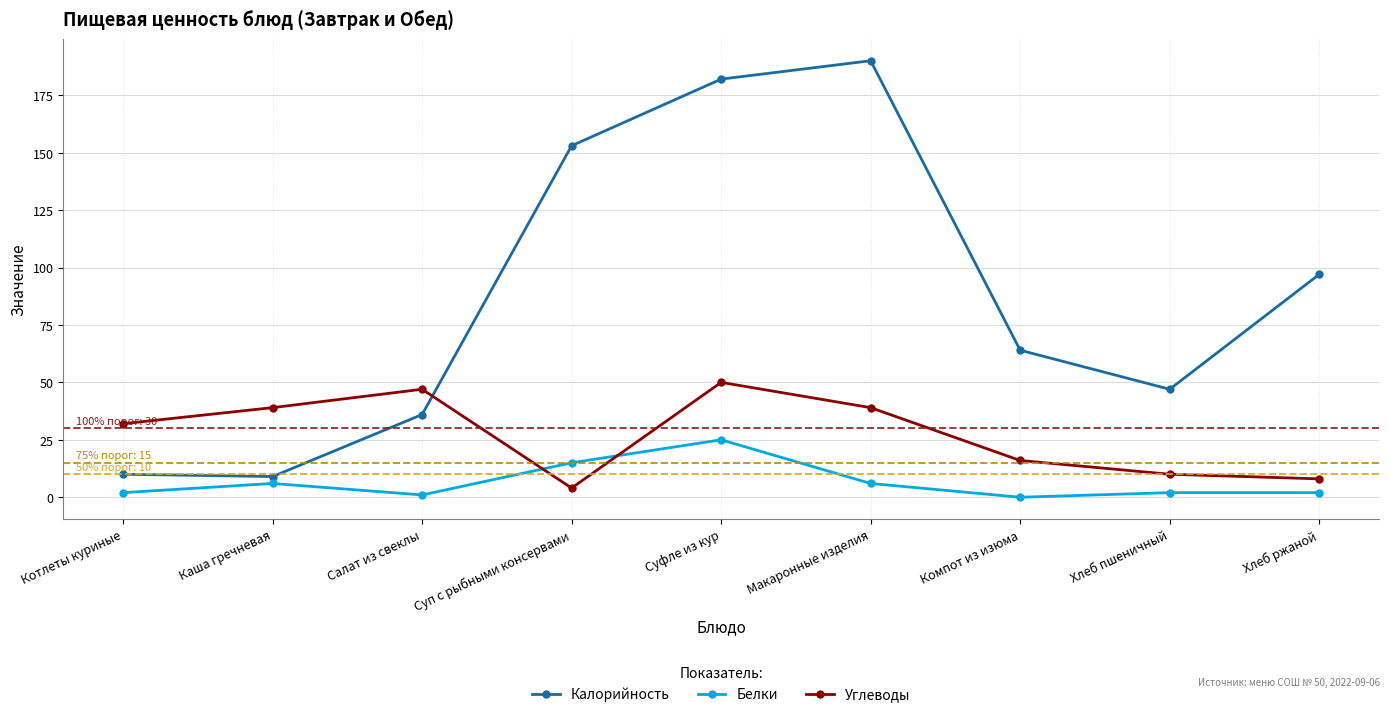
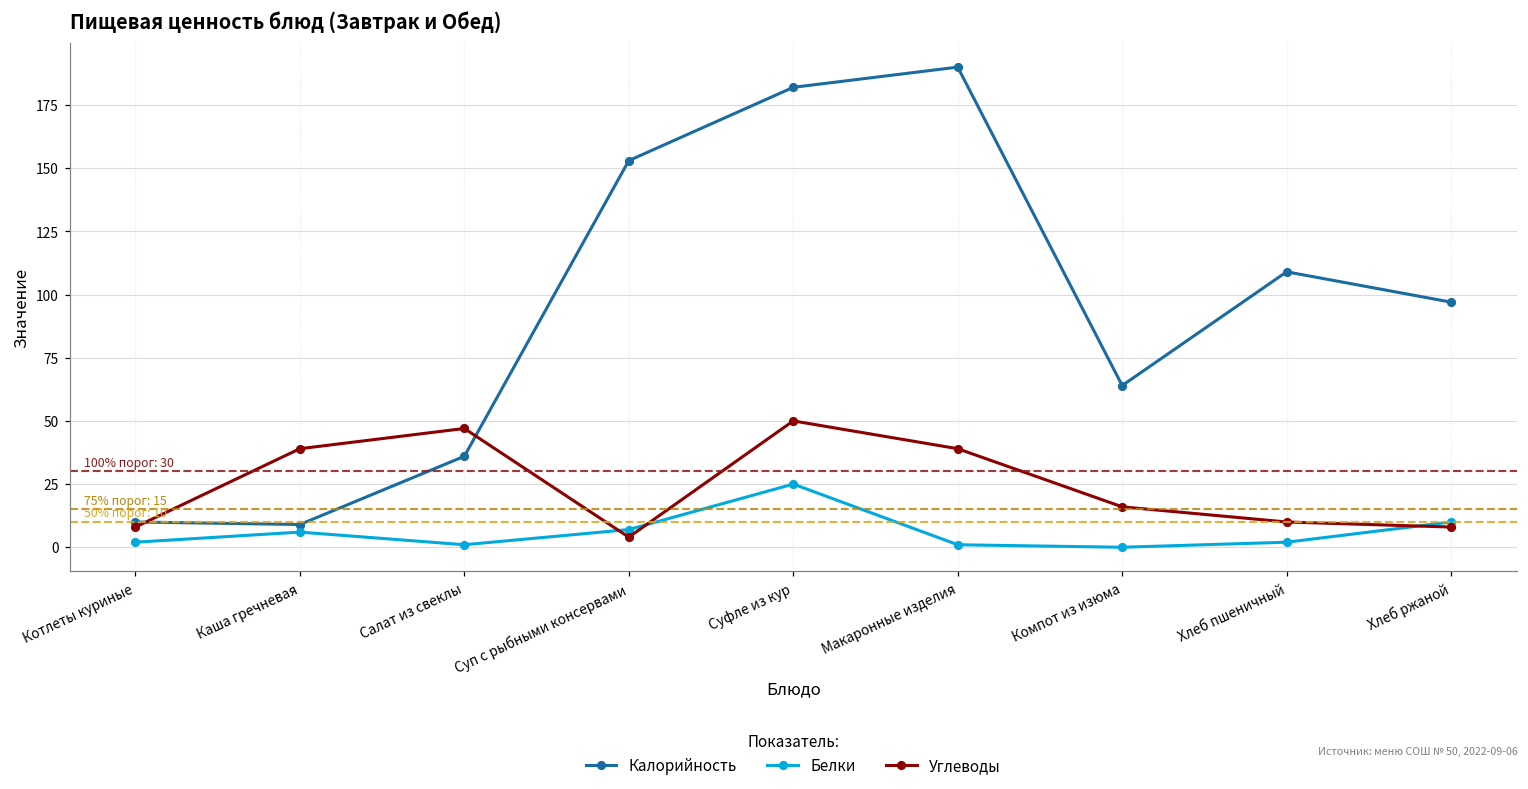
Углеводы, Котлеты куриные: 32 -> 8
Белки, Суп с рыбными консервами: 15 -> 7
Белки, Макаронные изделия: 6 -> 1
Калорийность, Хлеб пшеничный: 47 -> 109
Белки, Хлеб ржаной: 2 -> 10
